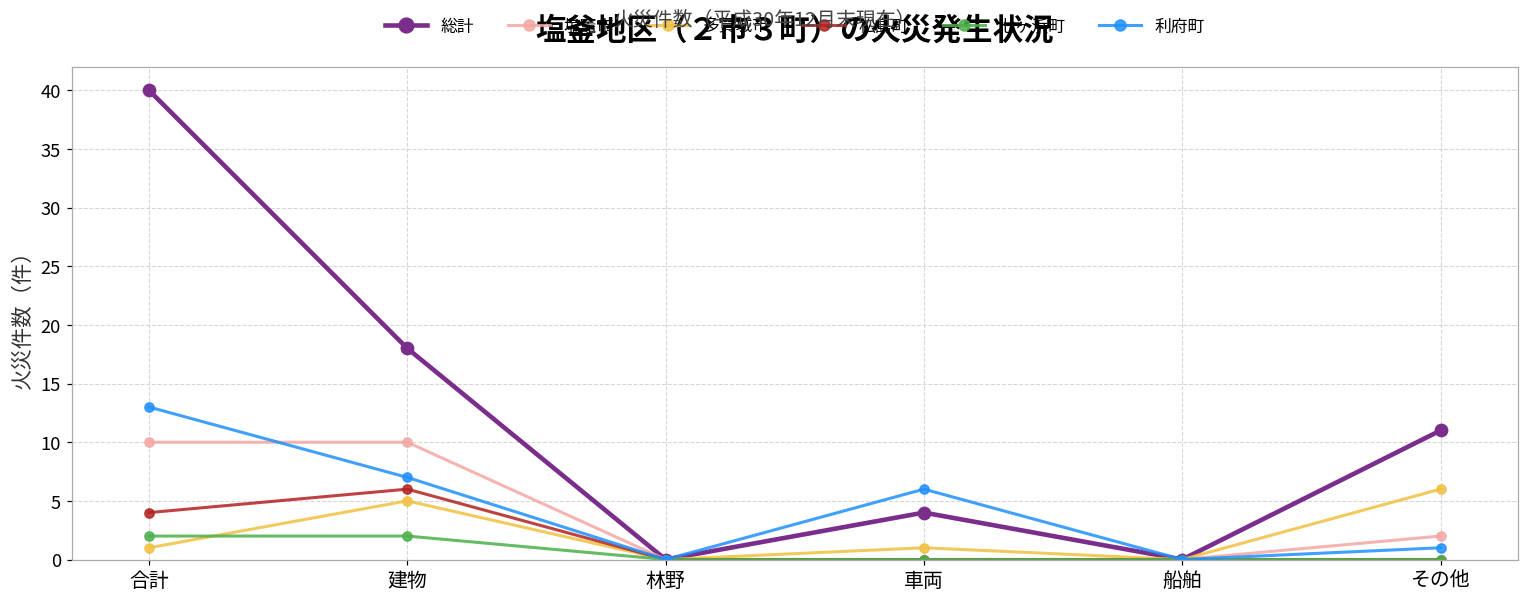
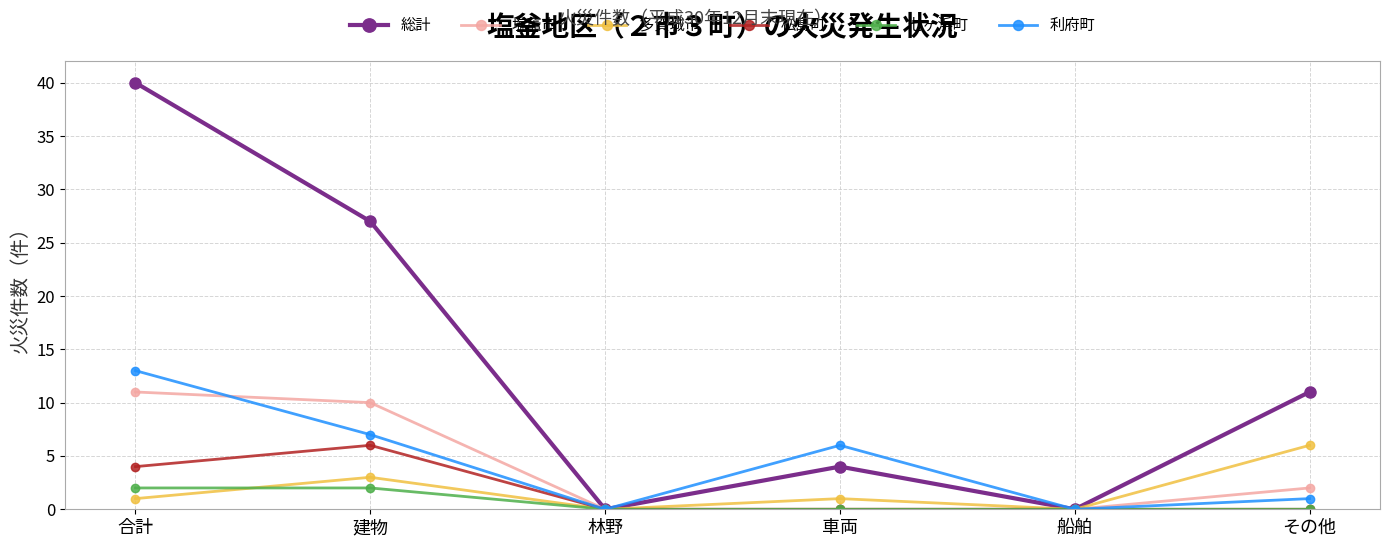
塩竈市, 合計: 10 -> 11
総計, 建物: 18 -> 27
多賀城市, 建物: 5 -> 3
